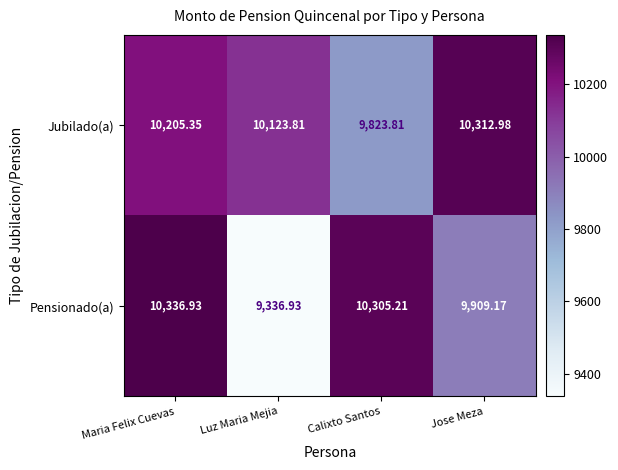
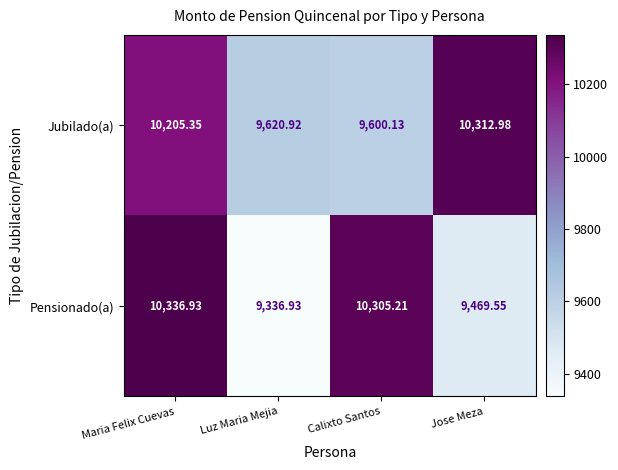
Jubilado(a), Luz Maria Mejia: 10,123.81 -> 9,620.92
Jubilado(a), Calixto Santos: 9,823.81 -> 9,600.13
Pensionado(a), Jose Meza: 9,909.17 -> 9,469.55
